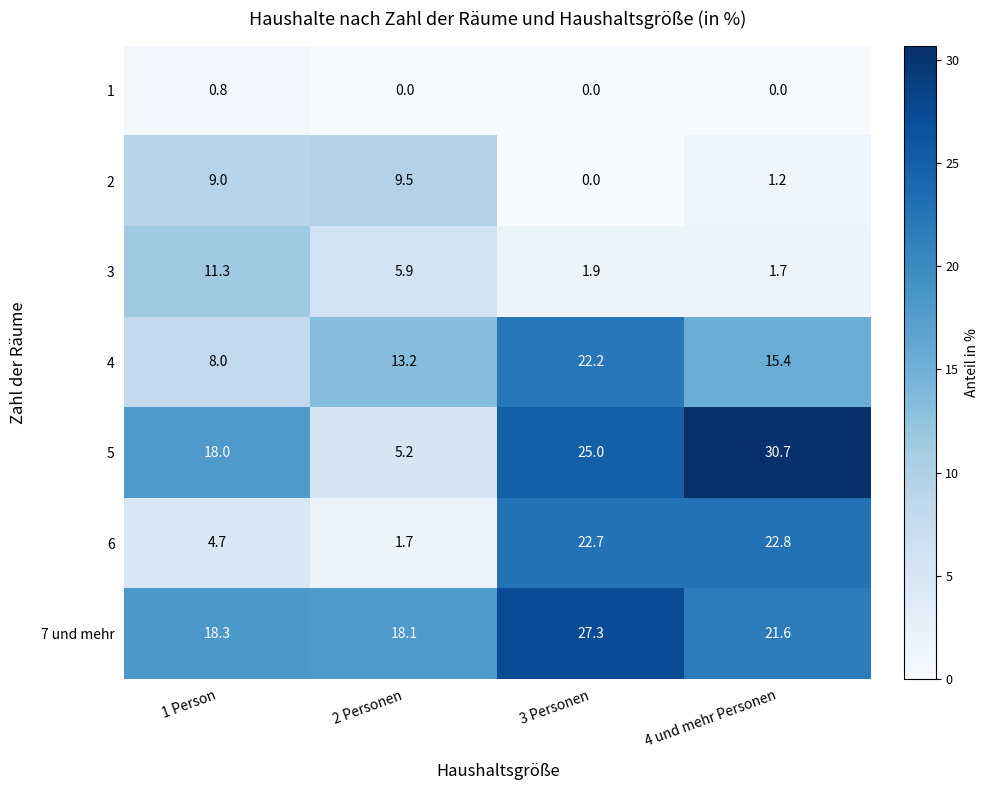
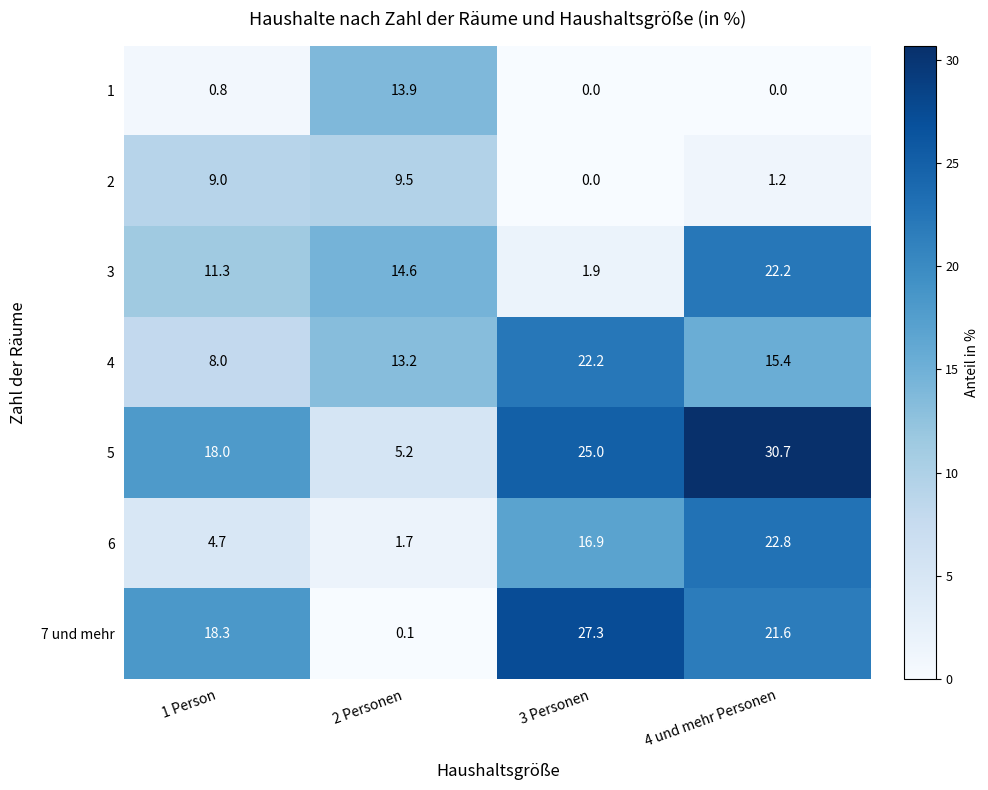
1, 2 Personen: 0.0 -> 13.9
3, 2 Personen: 5.9 -> 14.6
3, 4 und mehr Personen: 1.7 -> 22.2
6, 3 Personen: 22.7 -> 16.9
7 und mehr, 2 Personen: 18.1 -> 0.1
